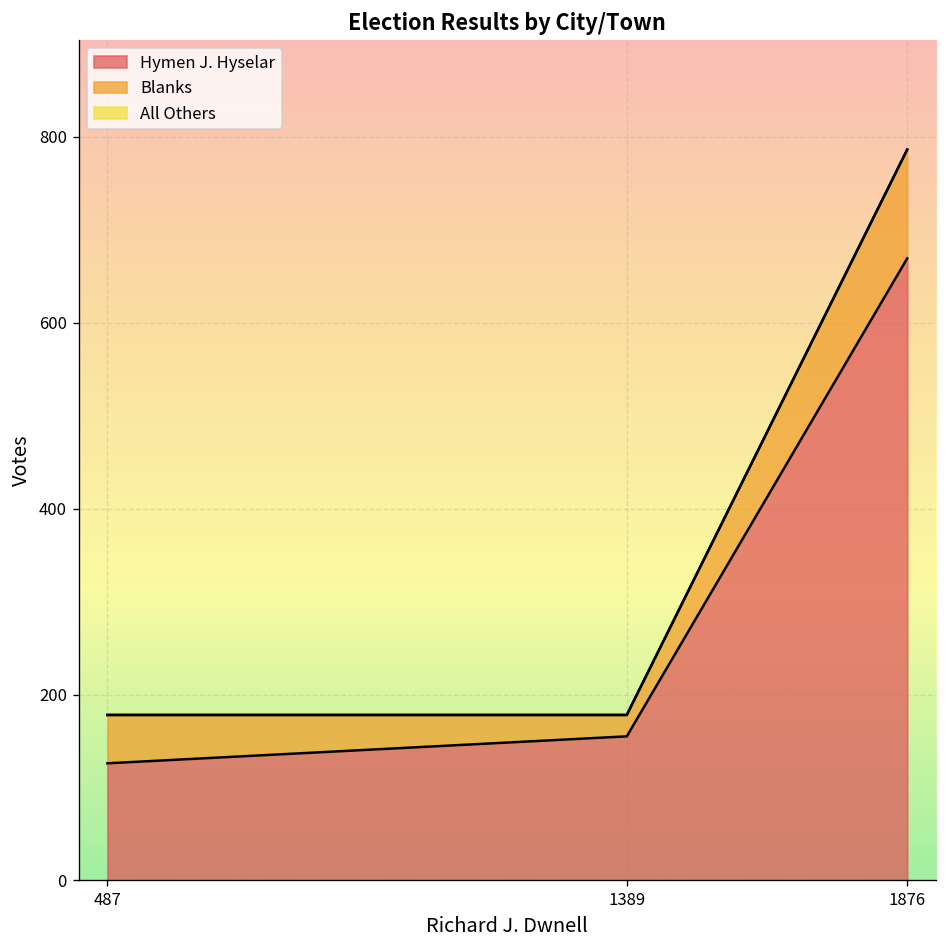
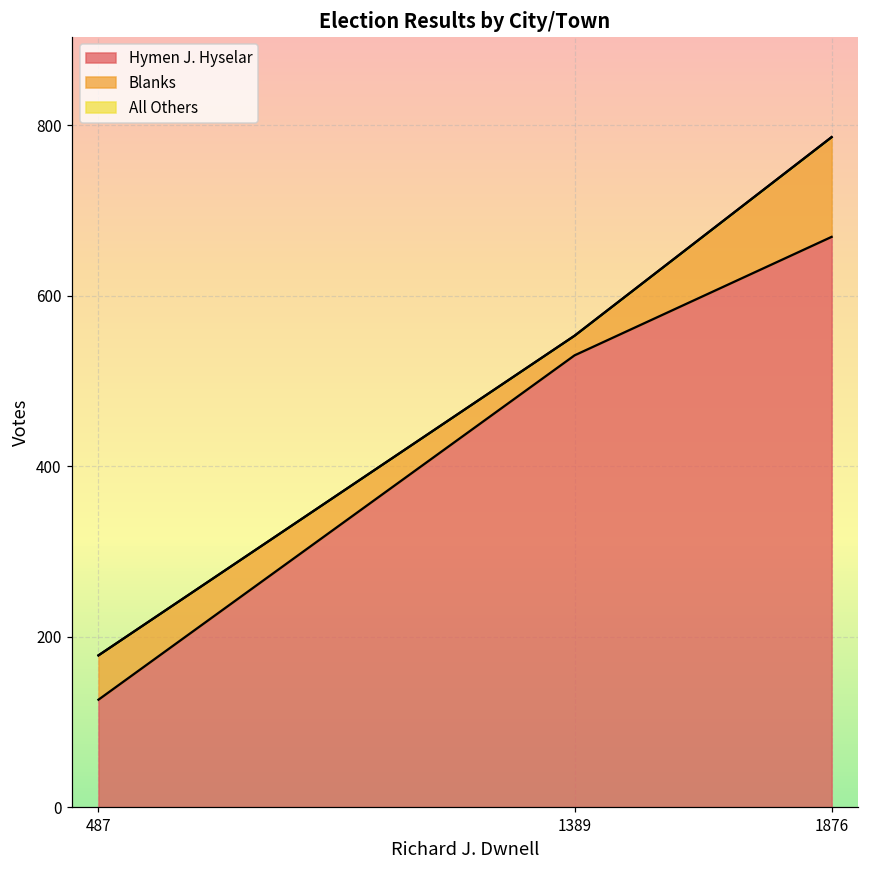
Hymen J. Hyselar, 1389: 160 -> 530
